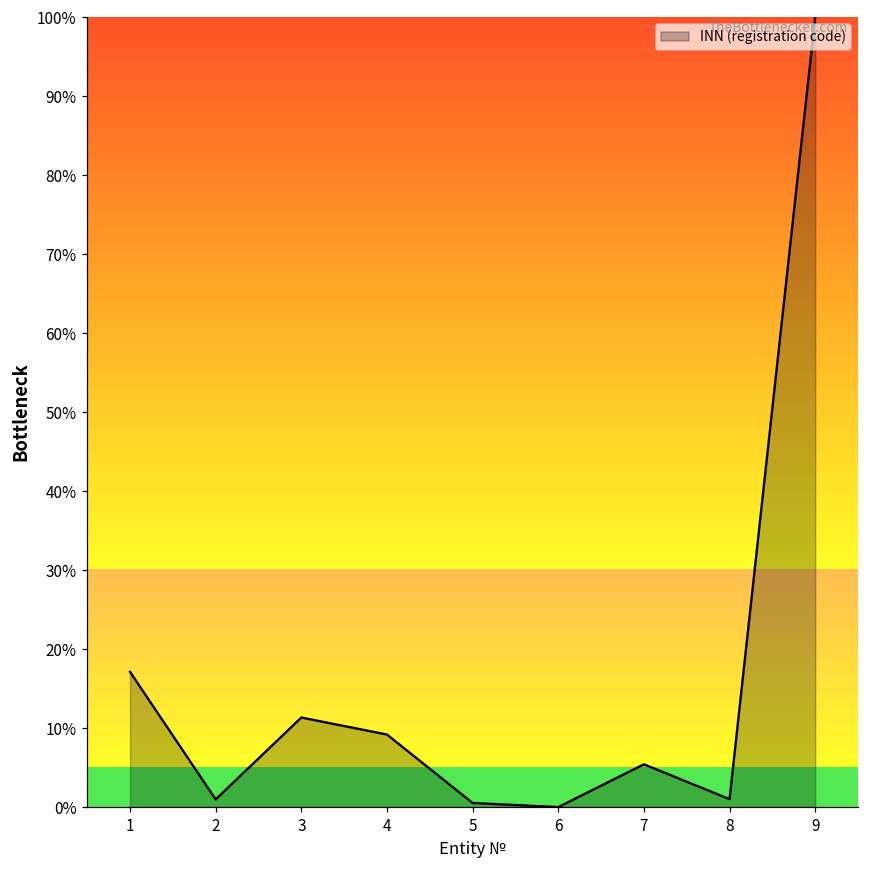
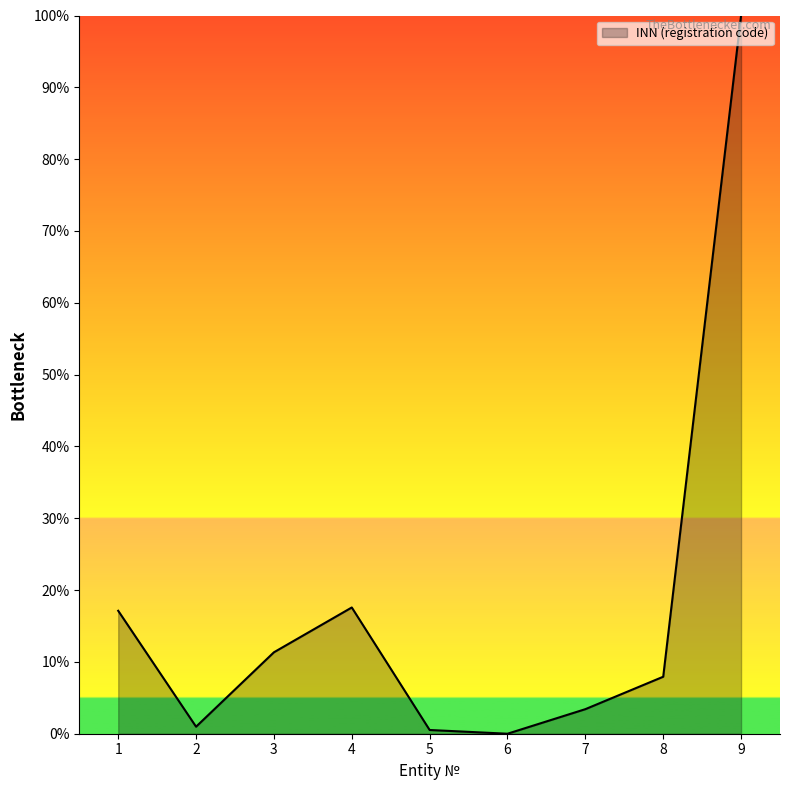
4: 9% -> 18%
7: 5% -> 3%
8: 1% -> 8%
